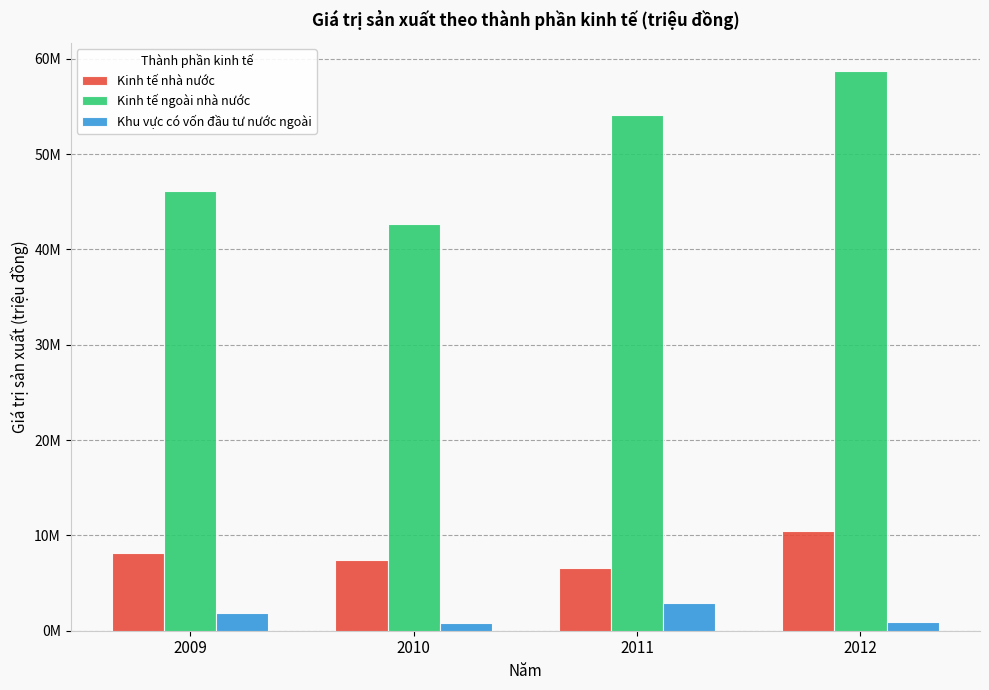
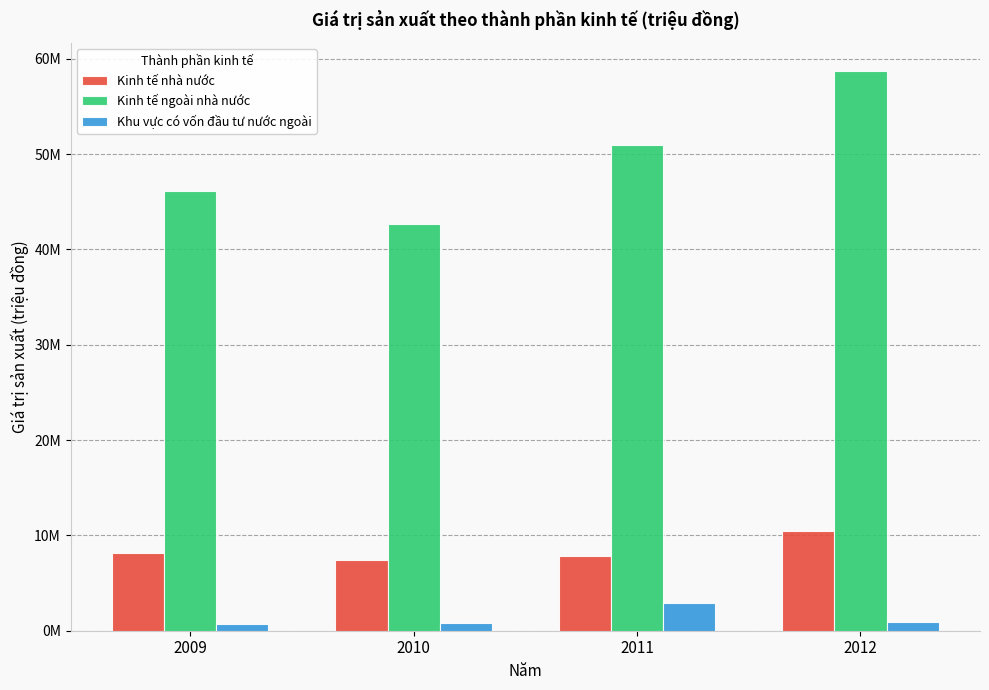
Khu vực có vốn đầu tư nước ngoài, 2009: 2000000 -> 1000000
Kinh tế nhà nước, 2011: 7000000 -> 8000000
Kinh tế ngoài nhà nước, 2011: 54000000 -> 51000000
